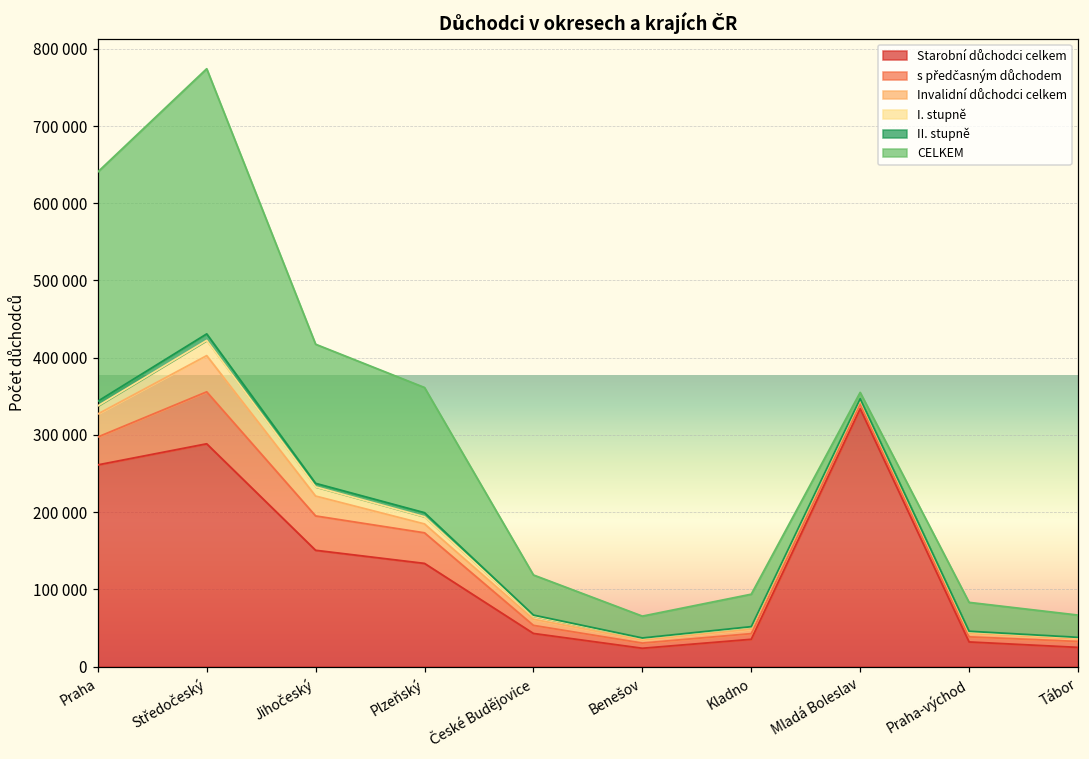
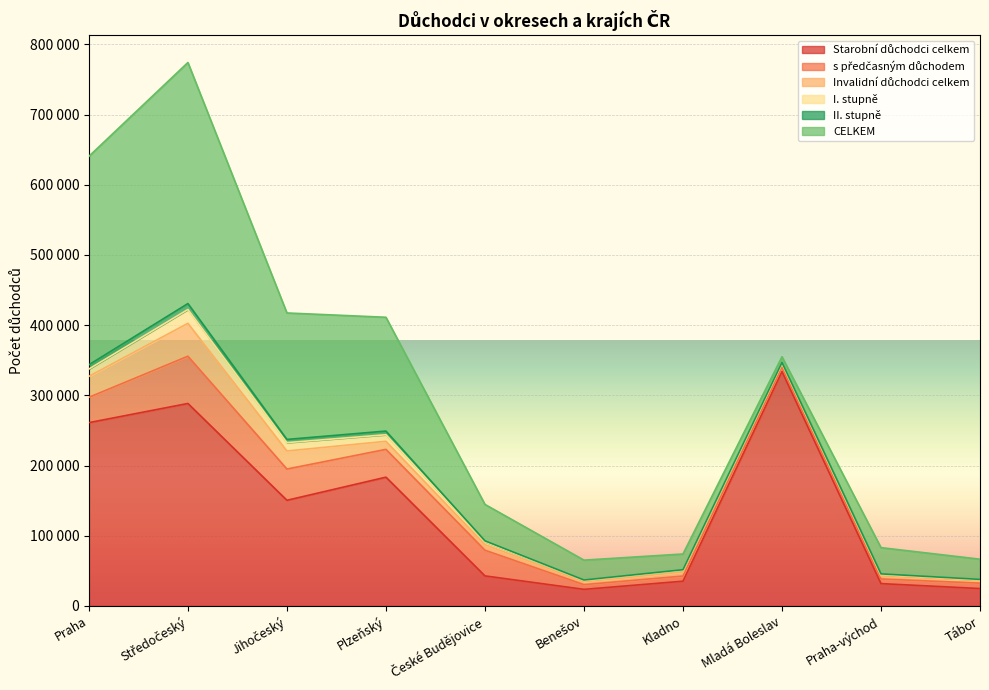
Starobní důchodci celkem, Plzeňský: 130000 -> 180000
s předčasným důchodem, České Budějovice: 10000 -> 40000
CELKEM, Kladno: 40000 -> 20000
